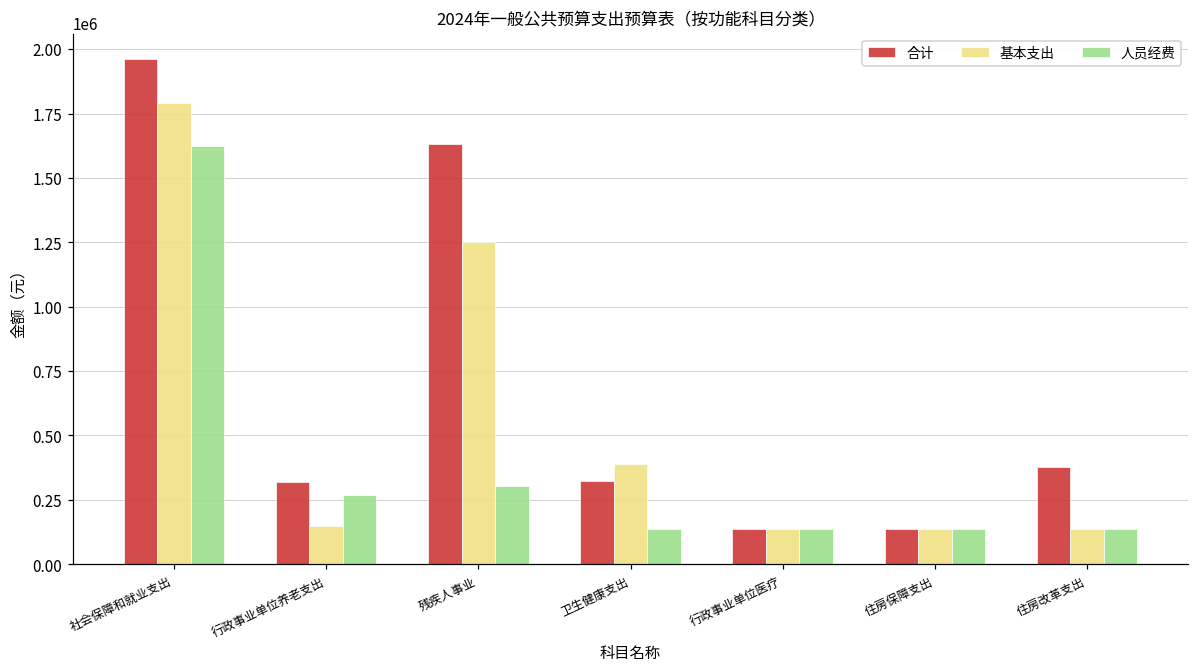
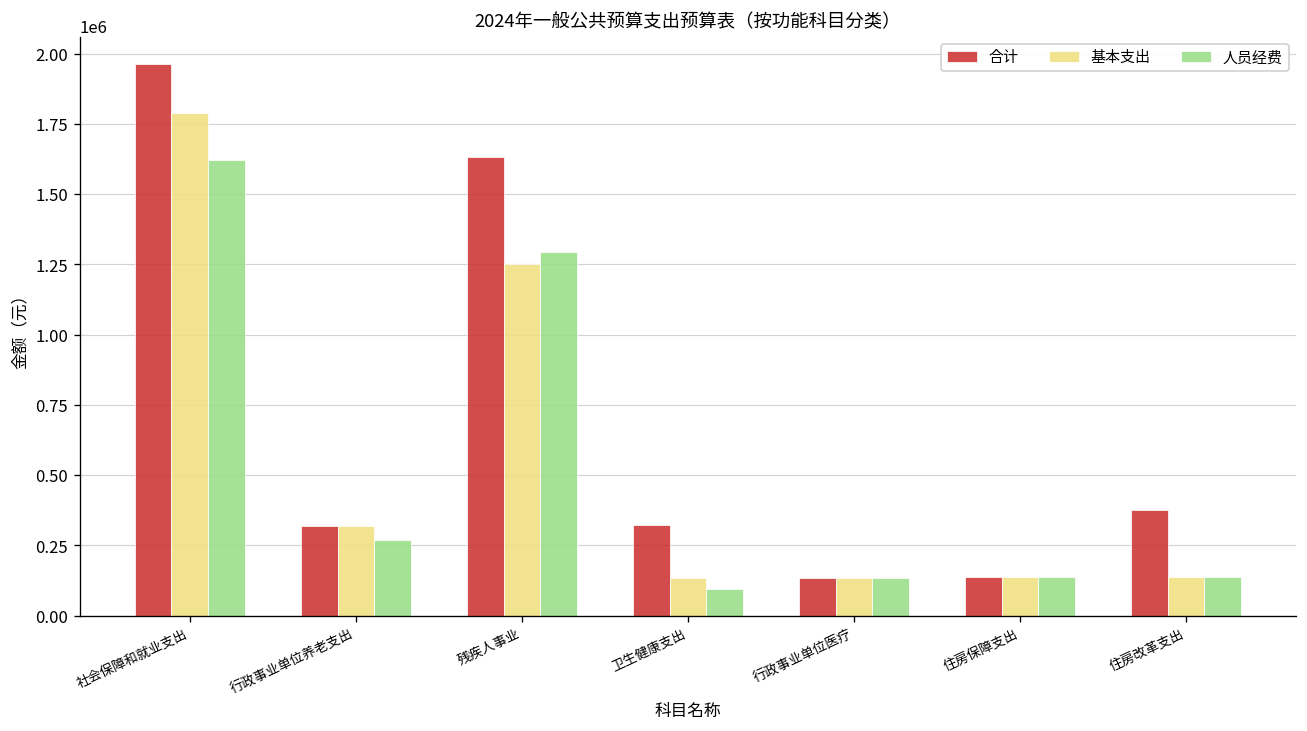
基本支出, 行政事业单位养老支出: 150000 -> 320000
人员经费, 残疾人事业: 300000 -> 1290000
基本支出, 卫生健康支出: 390000 -> 140000
人员经费, 卫生健康支出: 140000 -> 90000
